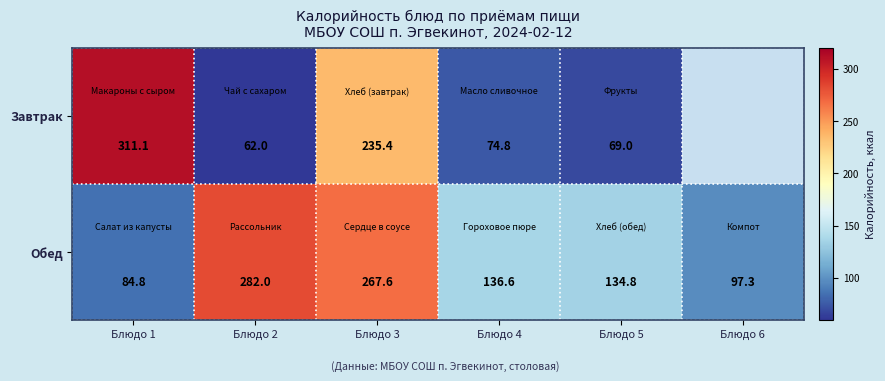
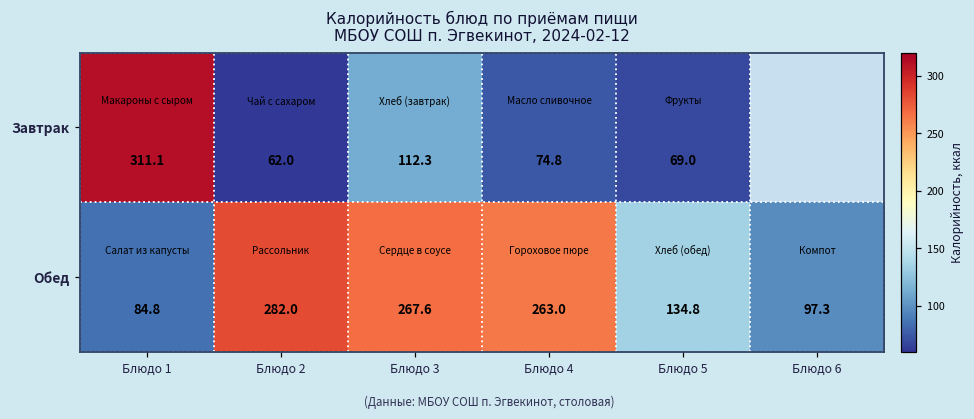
Завтрак, Блюдо 3: 235.4 -> 112.3
Обед, Блюдо 4: 136.6 -> 263.0
